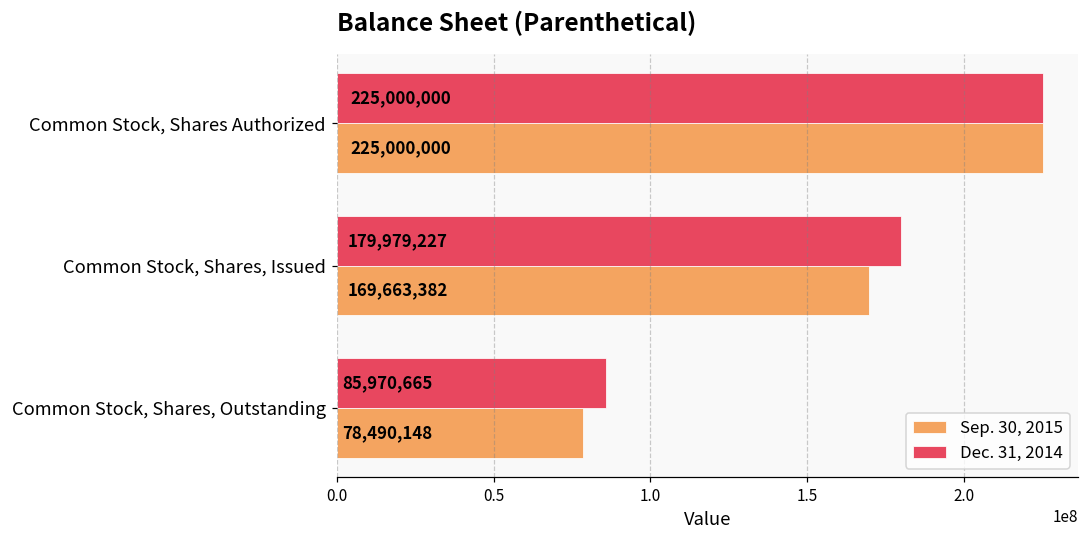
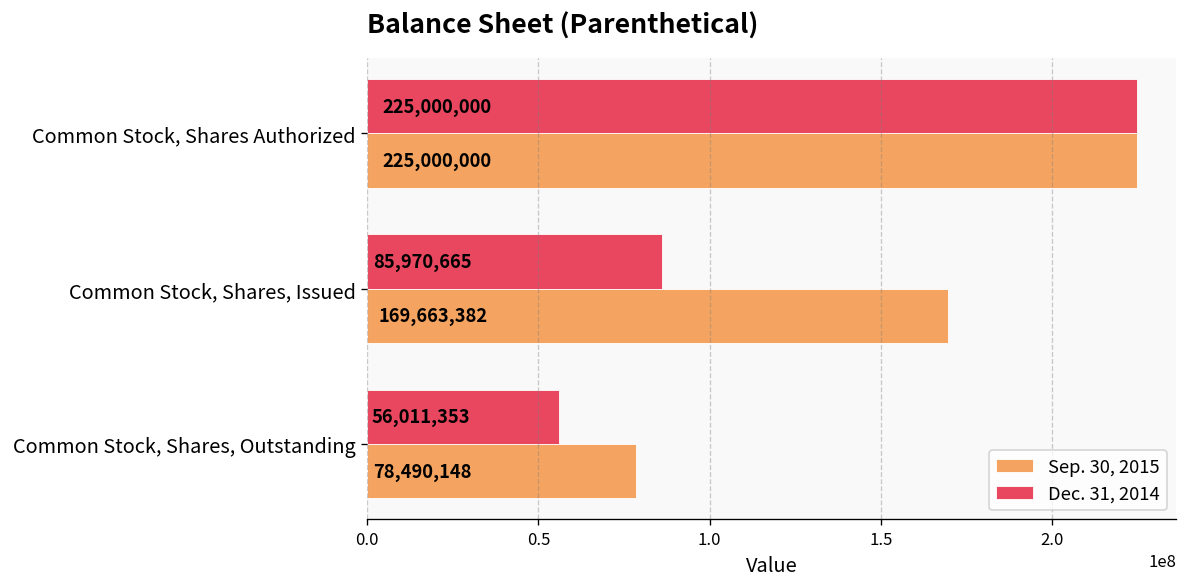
Dec. 31, 2014, Common Stock, Shares, Issued: 179,979,227 -> 85,970,665
Dec. 31, 2014, Common Stock, Shares, Outstanding: 85,970,665 -> 56,011,353
